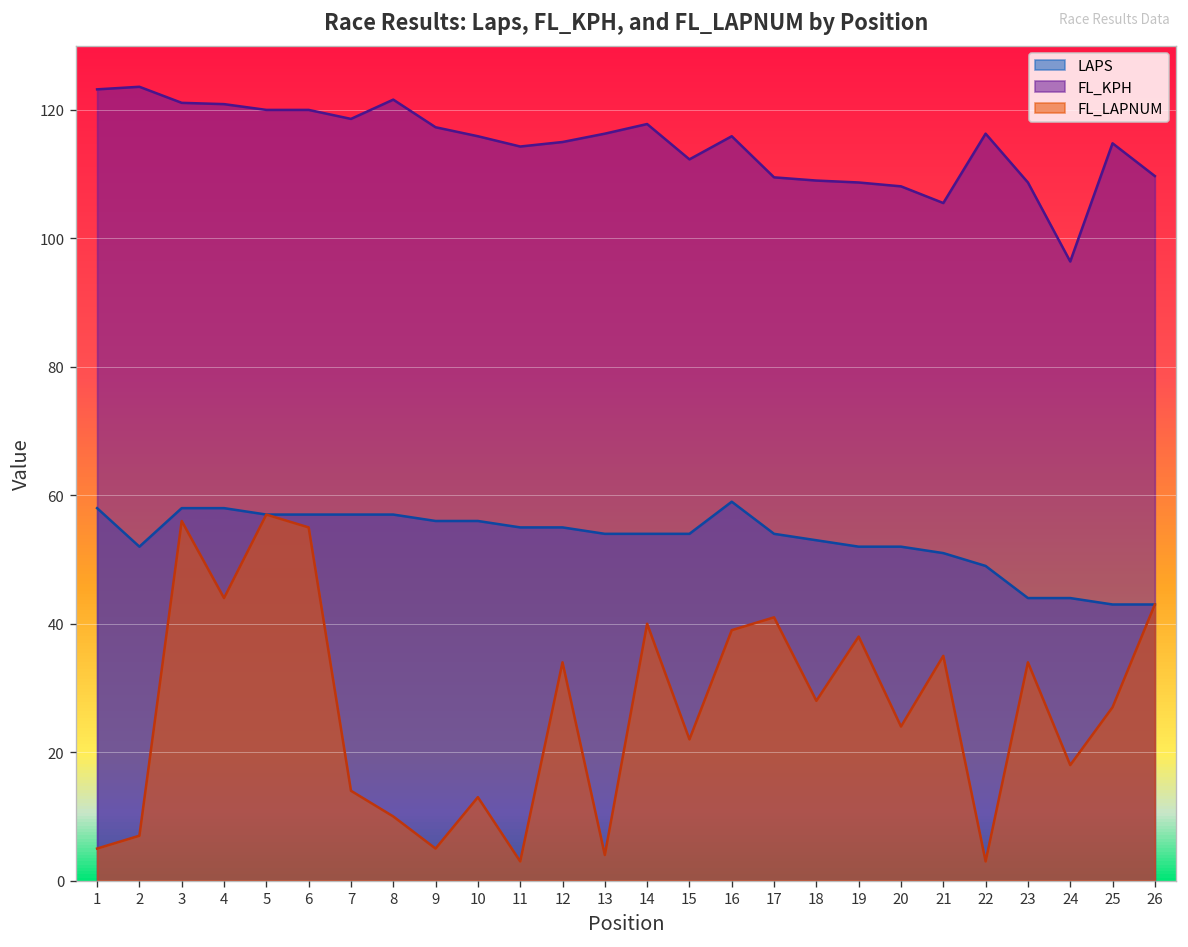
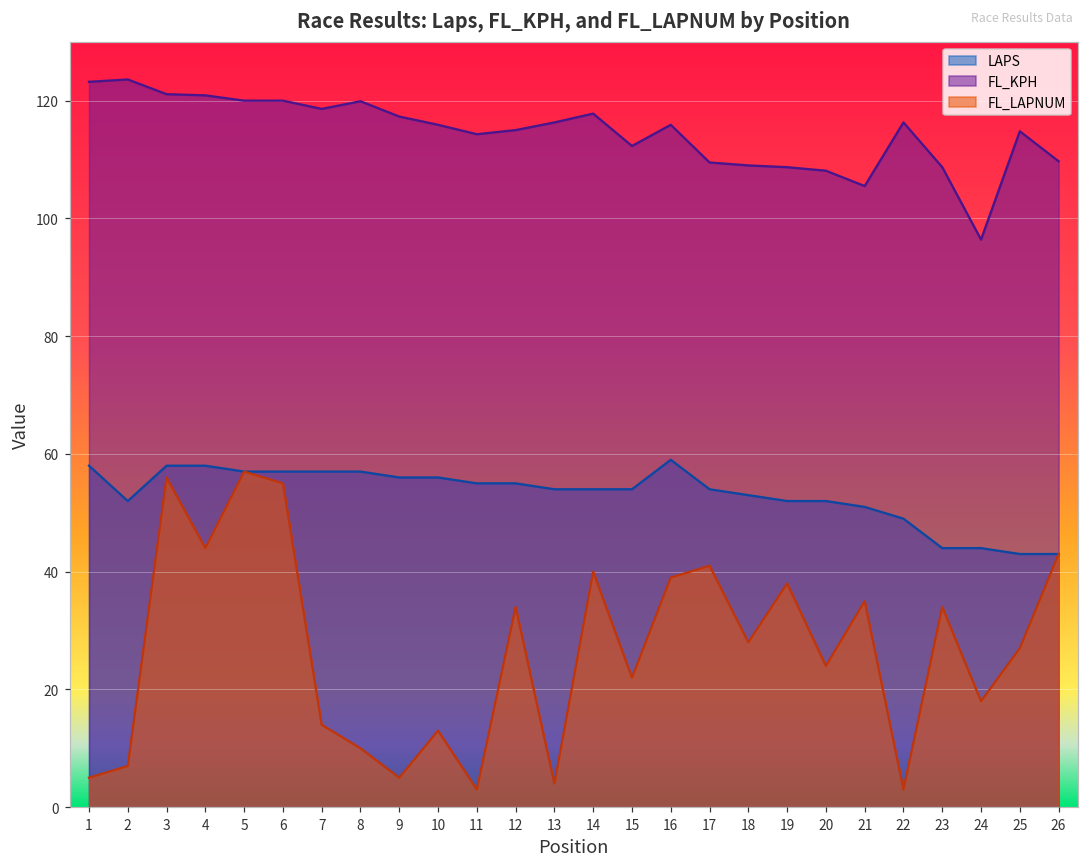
FL_KPH, 8: 122 -> 120
